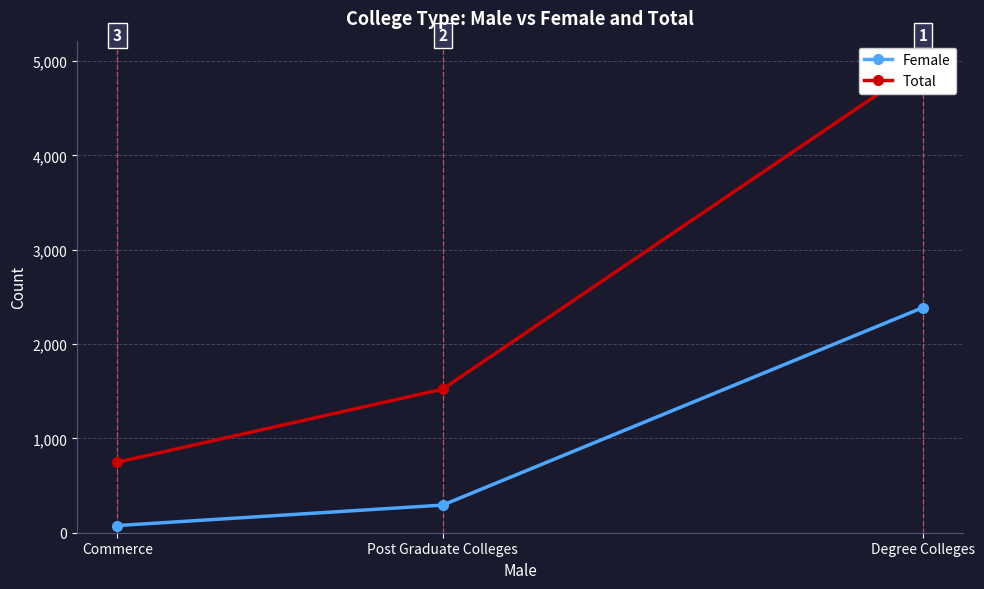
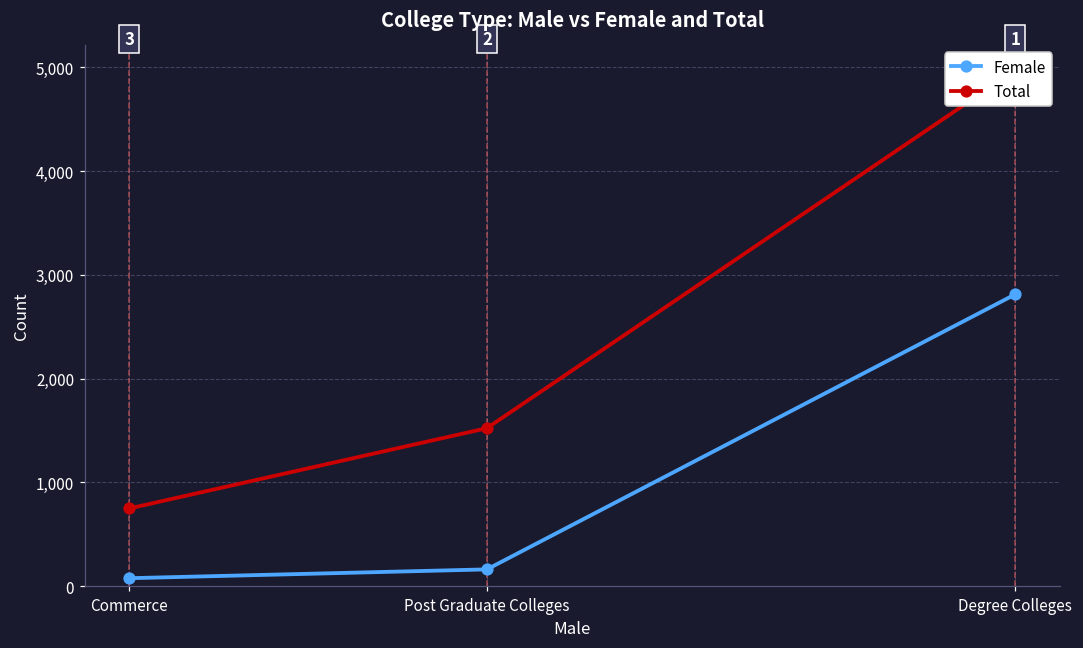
Female, Post Graduate Colleges: 300 -> 200
Female, Degree Colleges: 2,400 -> 2,800
